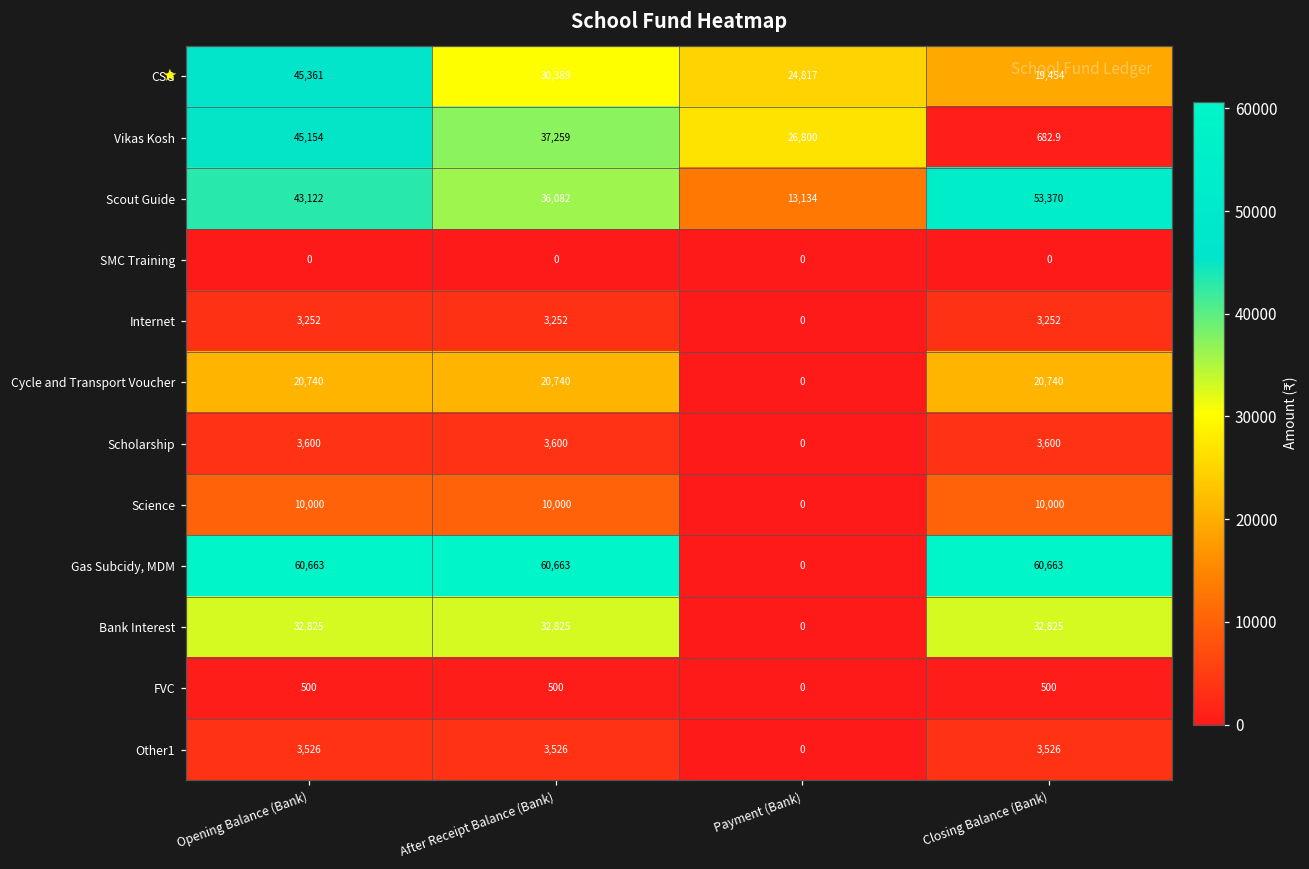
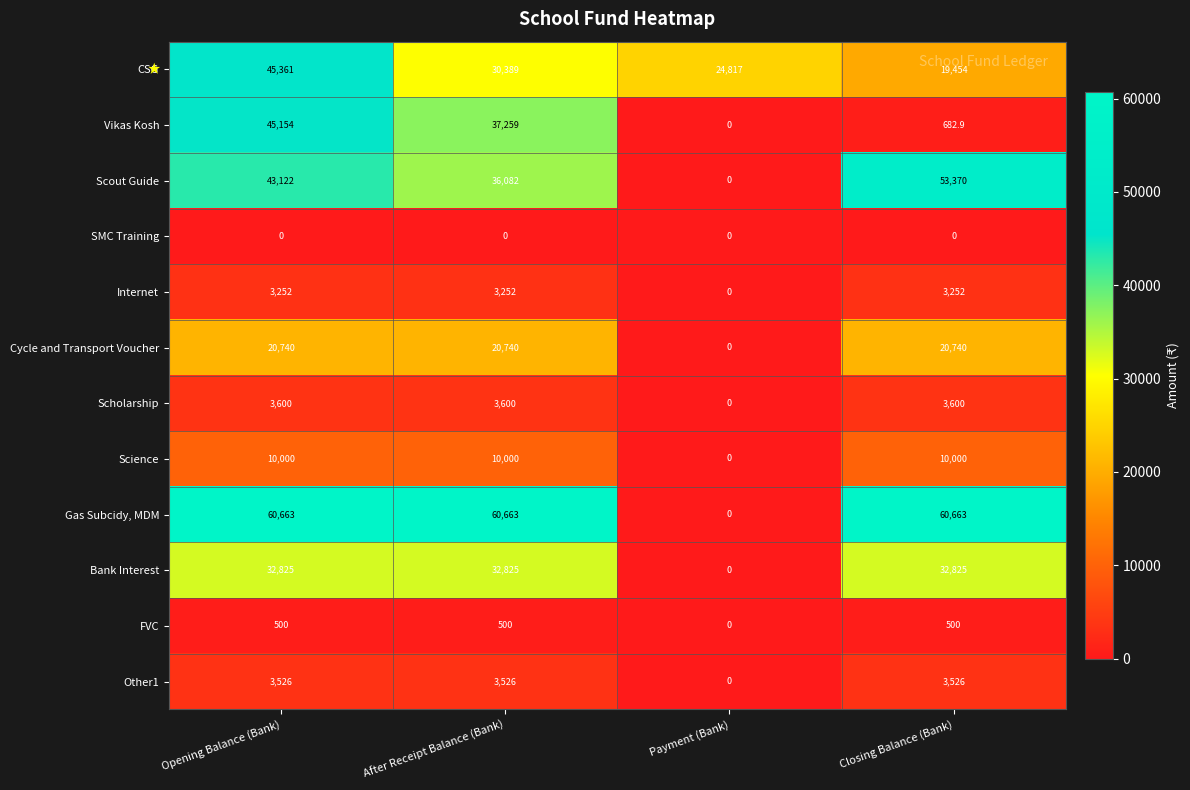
Vikas Kosh, Payment (Bank): 26,800 -> 0
Scout Guide, Payment (Bank): 13,134 -> 0
